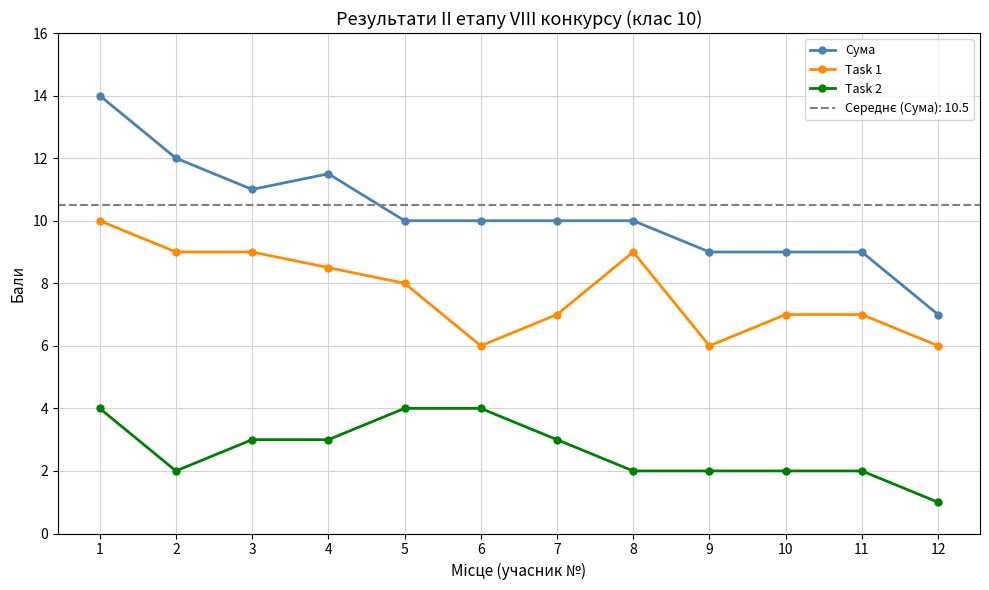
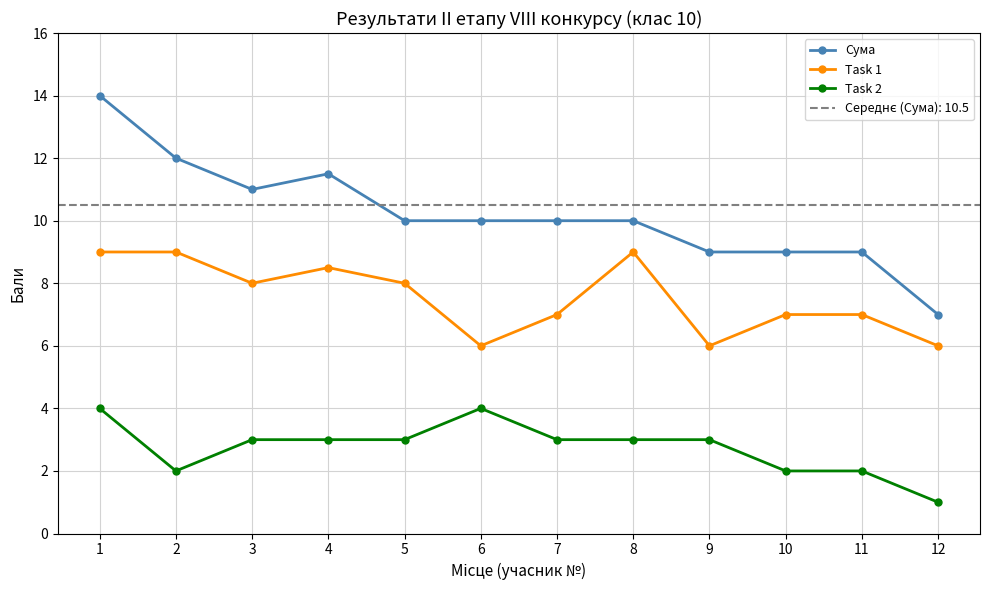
Task 1, 1: 10 -> 9
Task 1, 3: 9 -> 8
Task 2, 5: 4 -> 3
Task 2, 8: 2 -> 3
Task 2, 9: 2 -> 3
